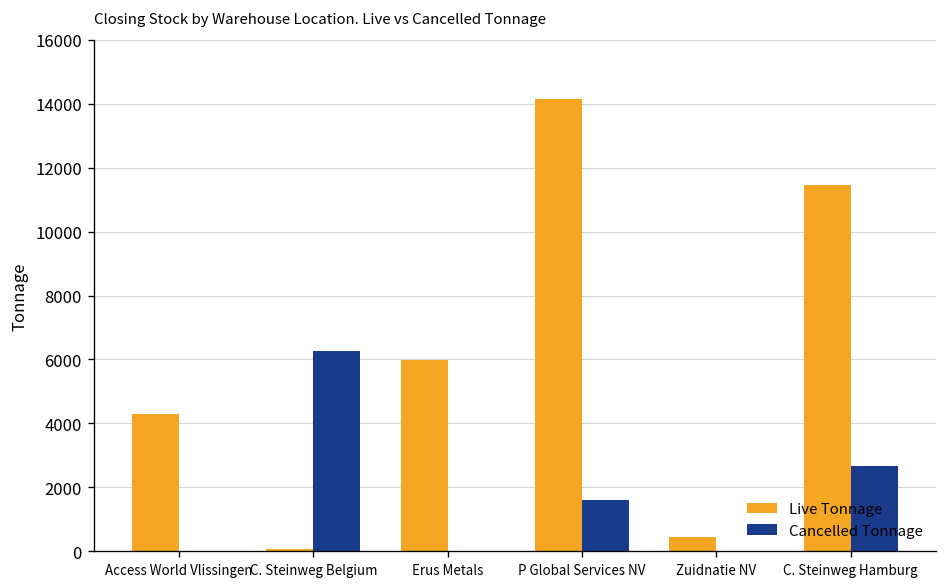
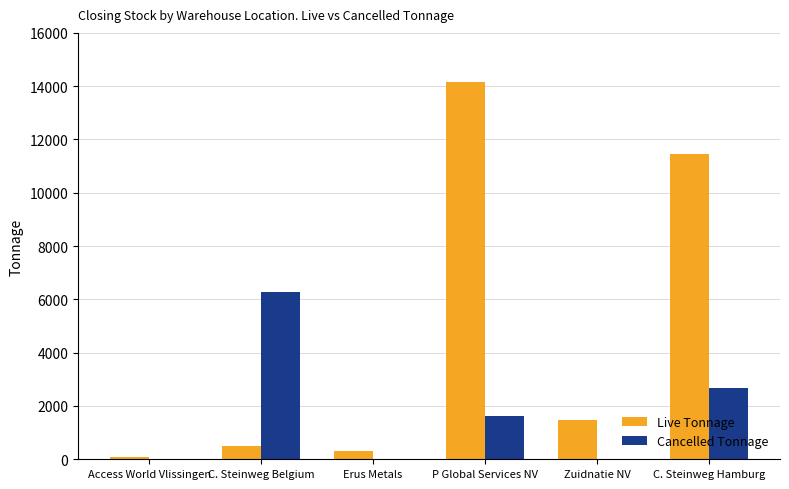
Live Tonnage, Access World Vlissingen: 4300 -> 100
Live Tonnage, C. Steinweg Belgium: 100 -> 500
Live Tonnage, Erus Metals: 6000 -> 300
Live Tonnage, Zuidnatie NV: 500 -> 1500
